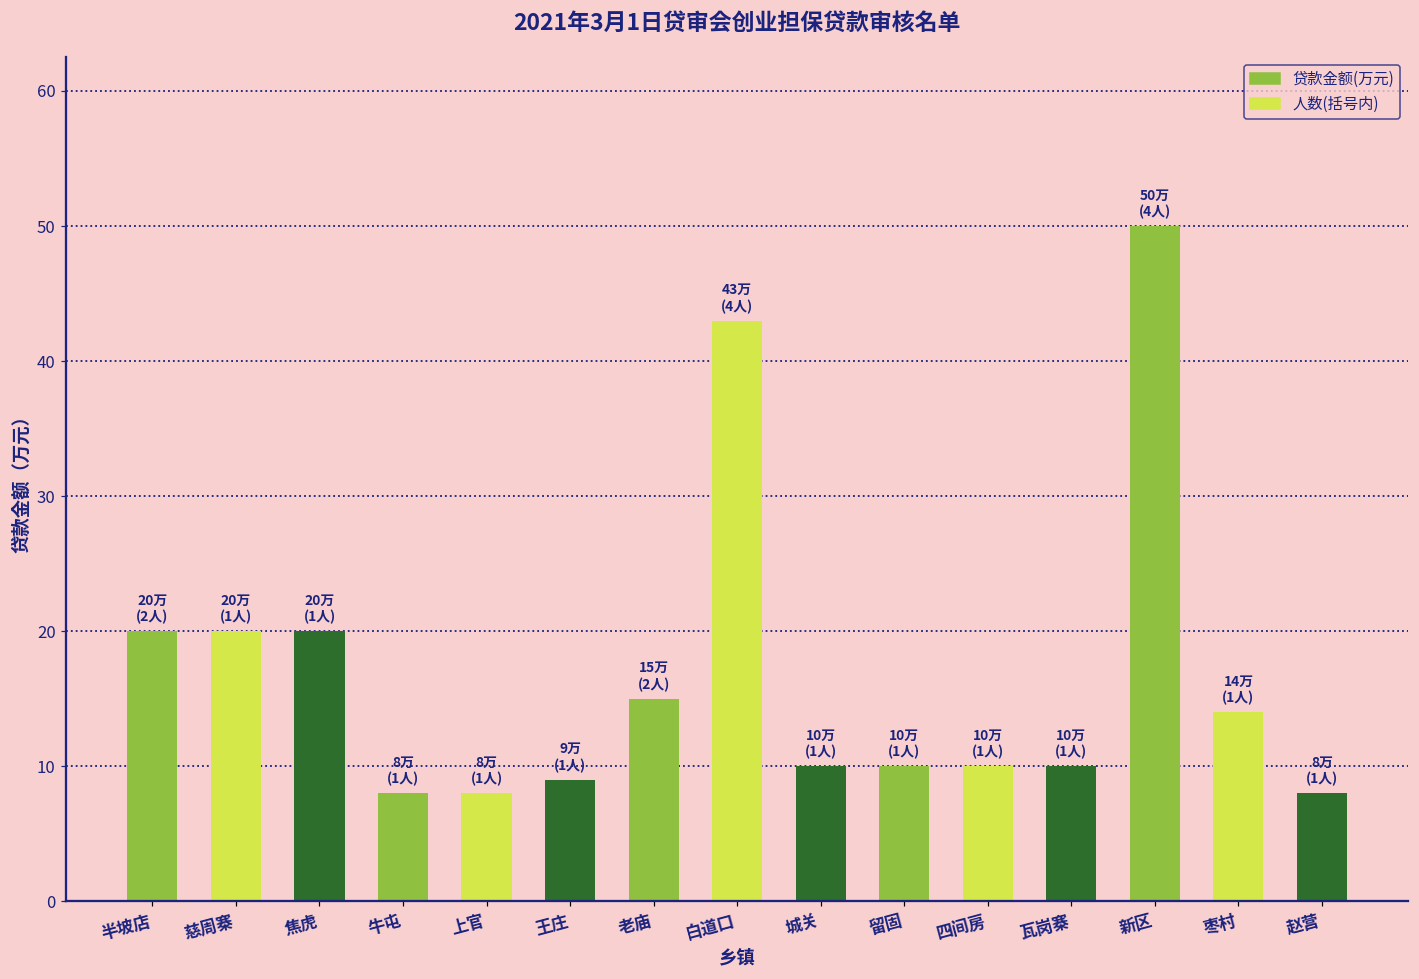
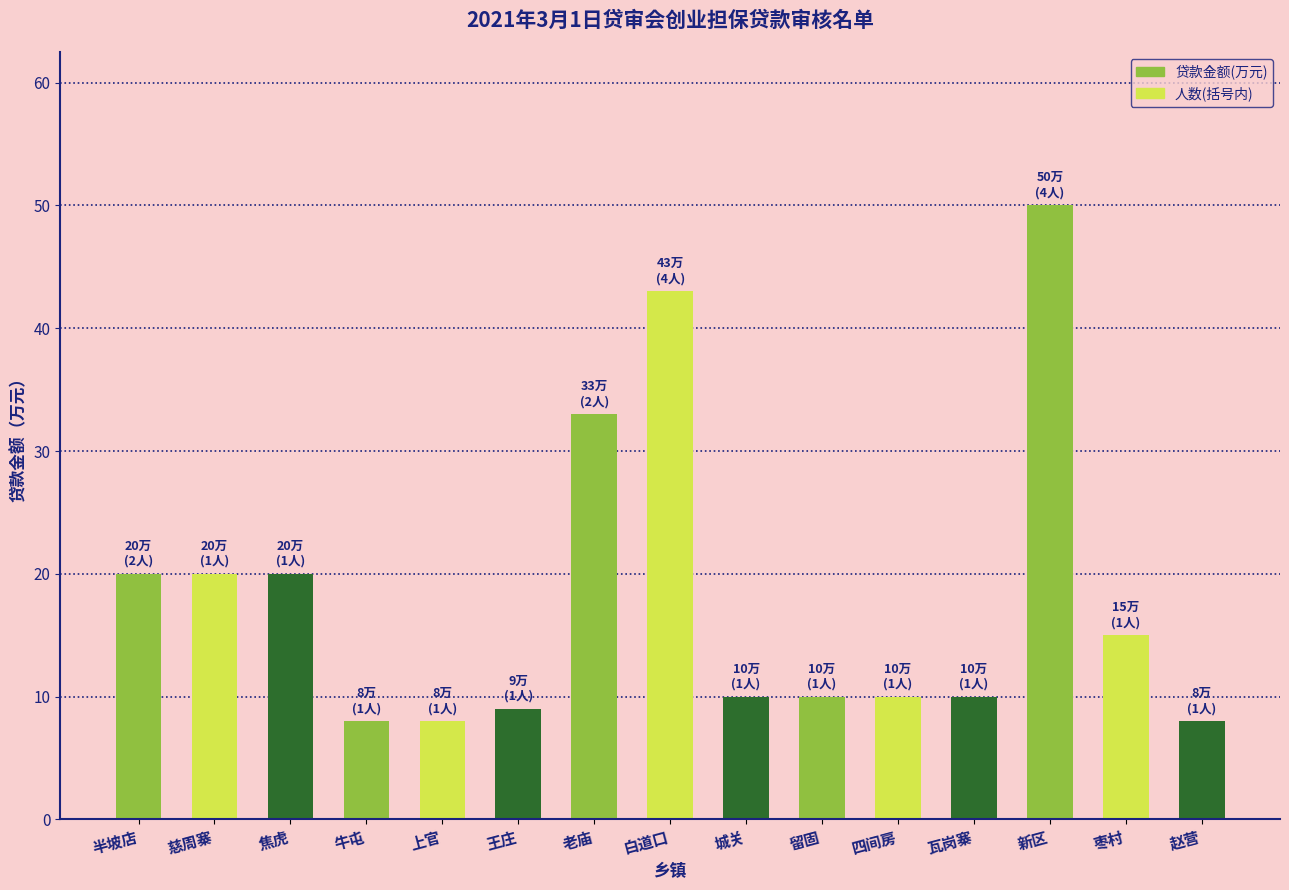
老庙: 15万 -> 33万
枣村: 14万 -> 15万
